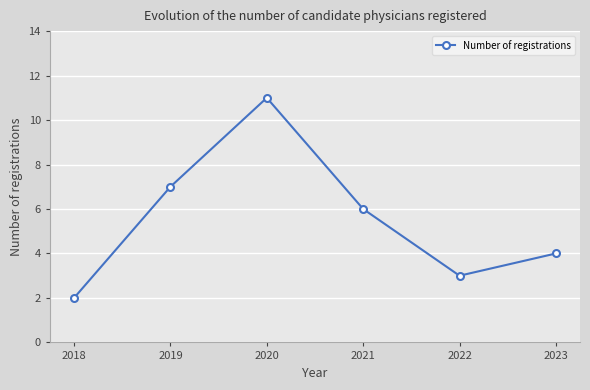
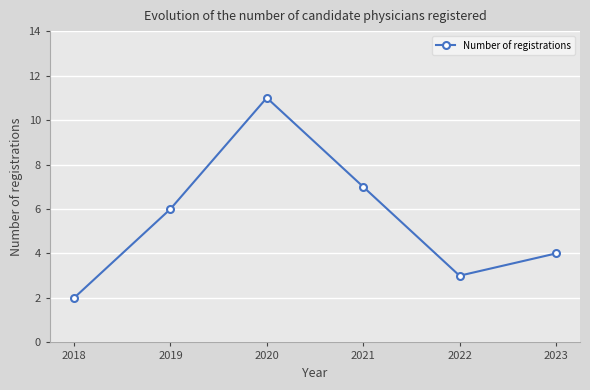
2019: 7 -> 6
2021: 6 -> 7
